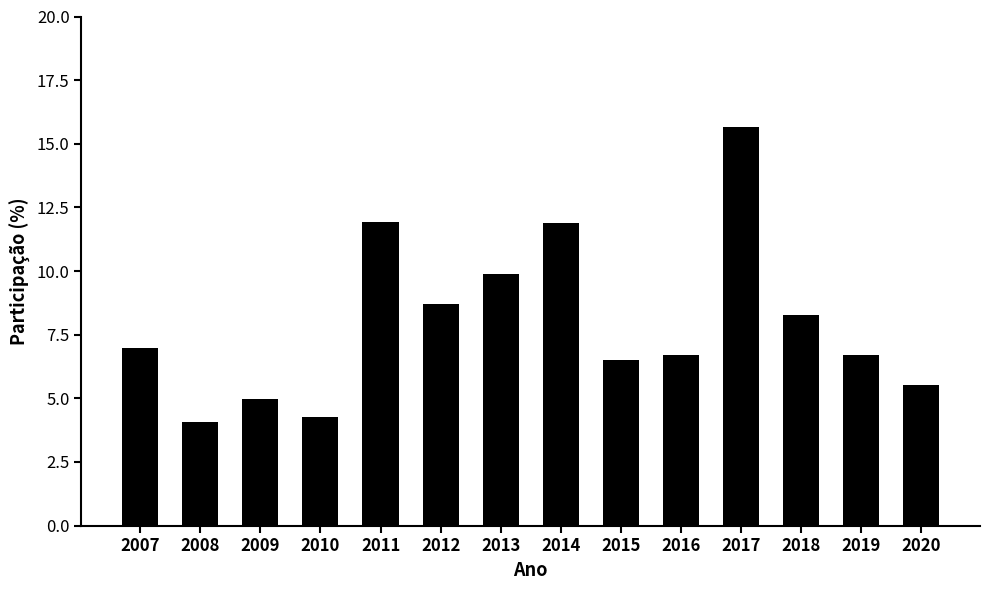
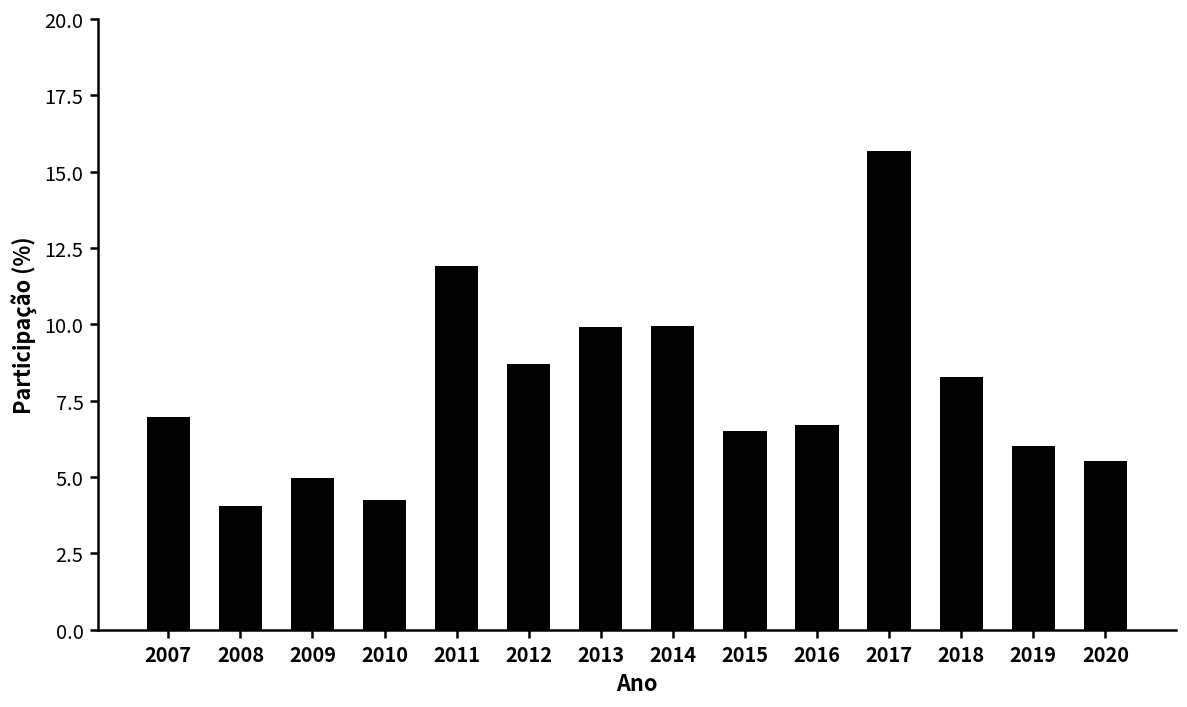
2014: 11.9 -> 9.9
2019: 6.7 -> 6.0
